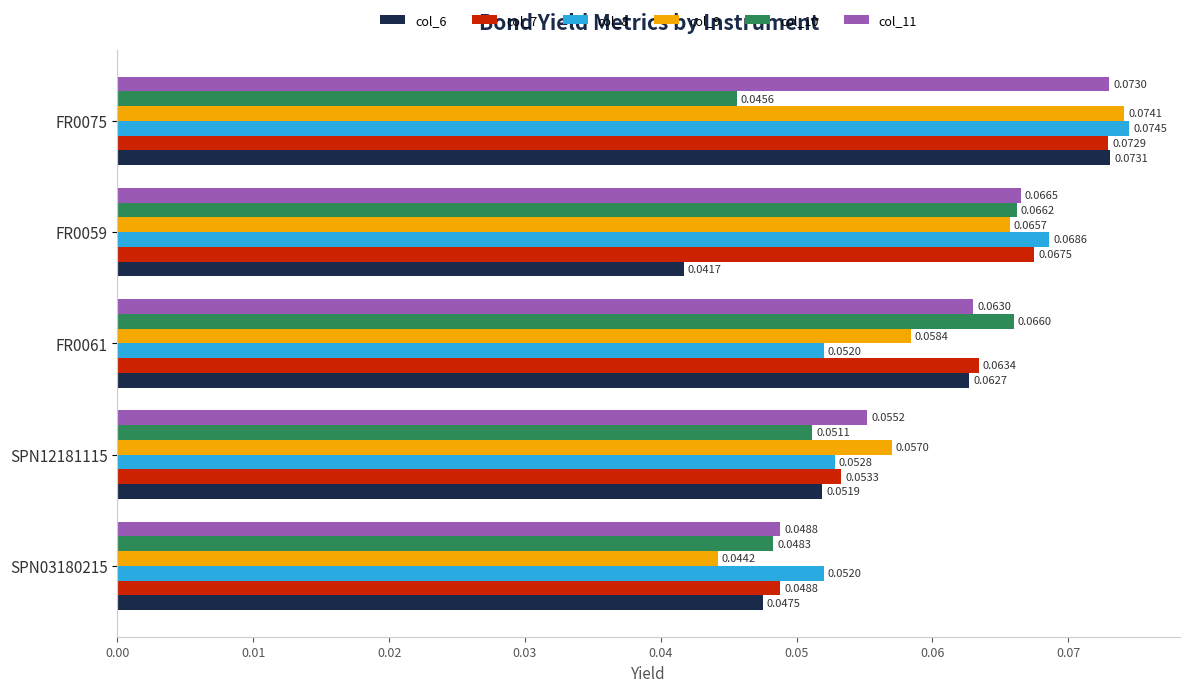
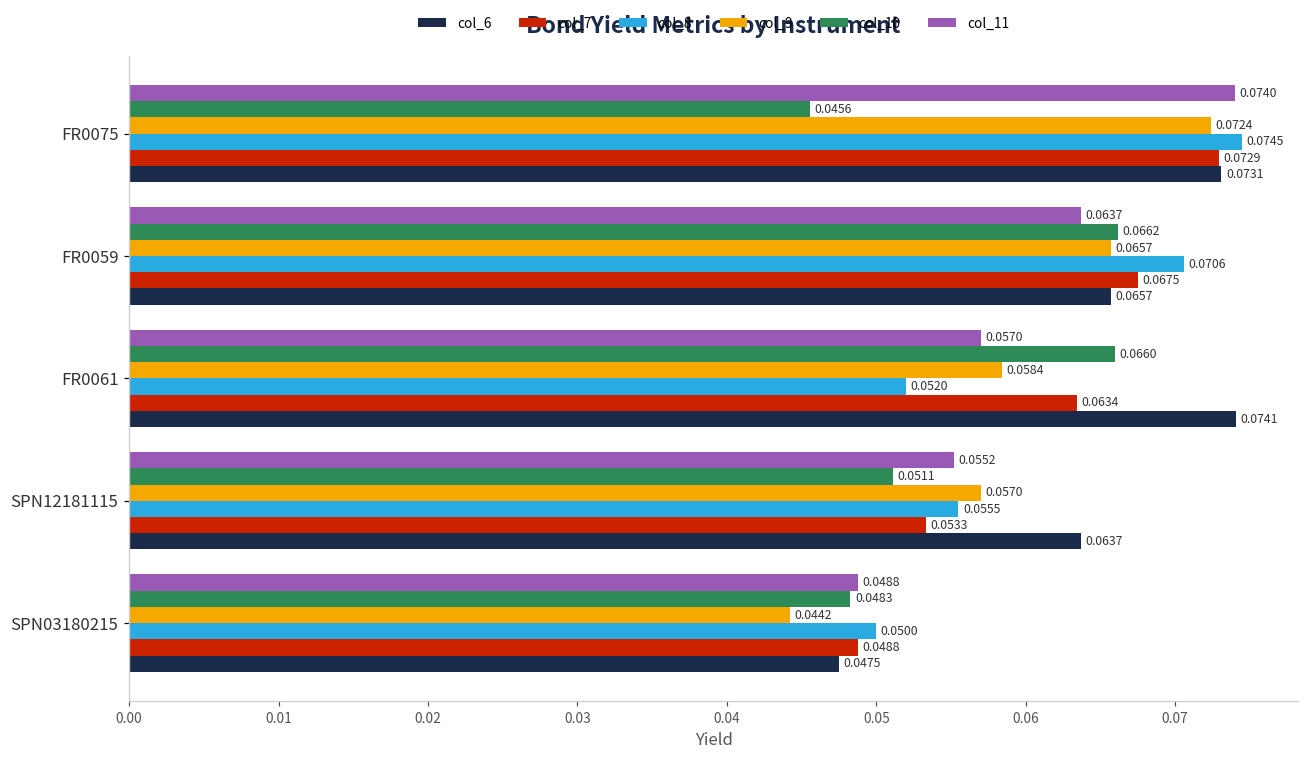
col_11, FR0075: 0.0730 -> 0.0740
col_9, FR0075: 0.0741 -> 0.0724
col_11, FR0059: 0.0665 -> 0.0637
col_8, FR0059: 0.0686 -> 0.0706
col_6, FR0059: 0.0417 -> 0.0657
col_11, FR0061: 0.0630 -> 0.0570
col_6, FR0061: 0.0627 -> 0.0741
col_8, SPN12181115: 0.0528 -> 0.0555
col_6, SPN12181115: 0.0519 -> 0.0637
col_8, SPN03180215: 0.0520 -> 0.0500
